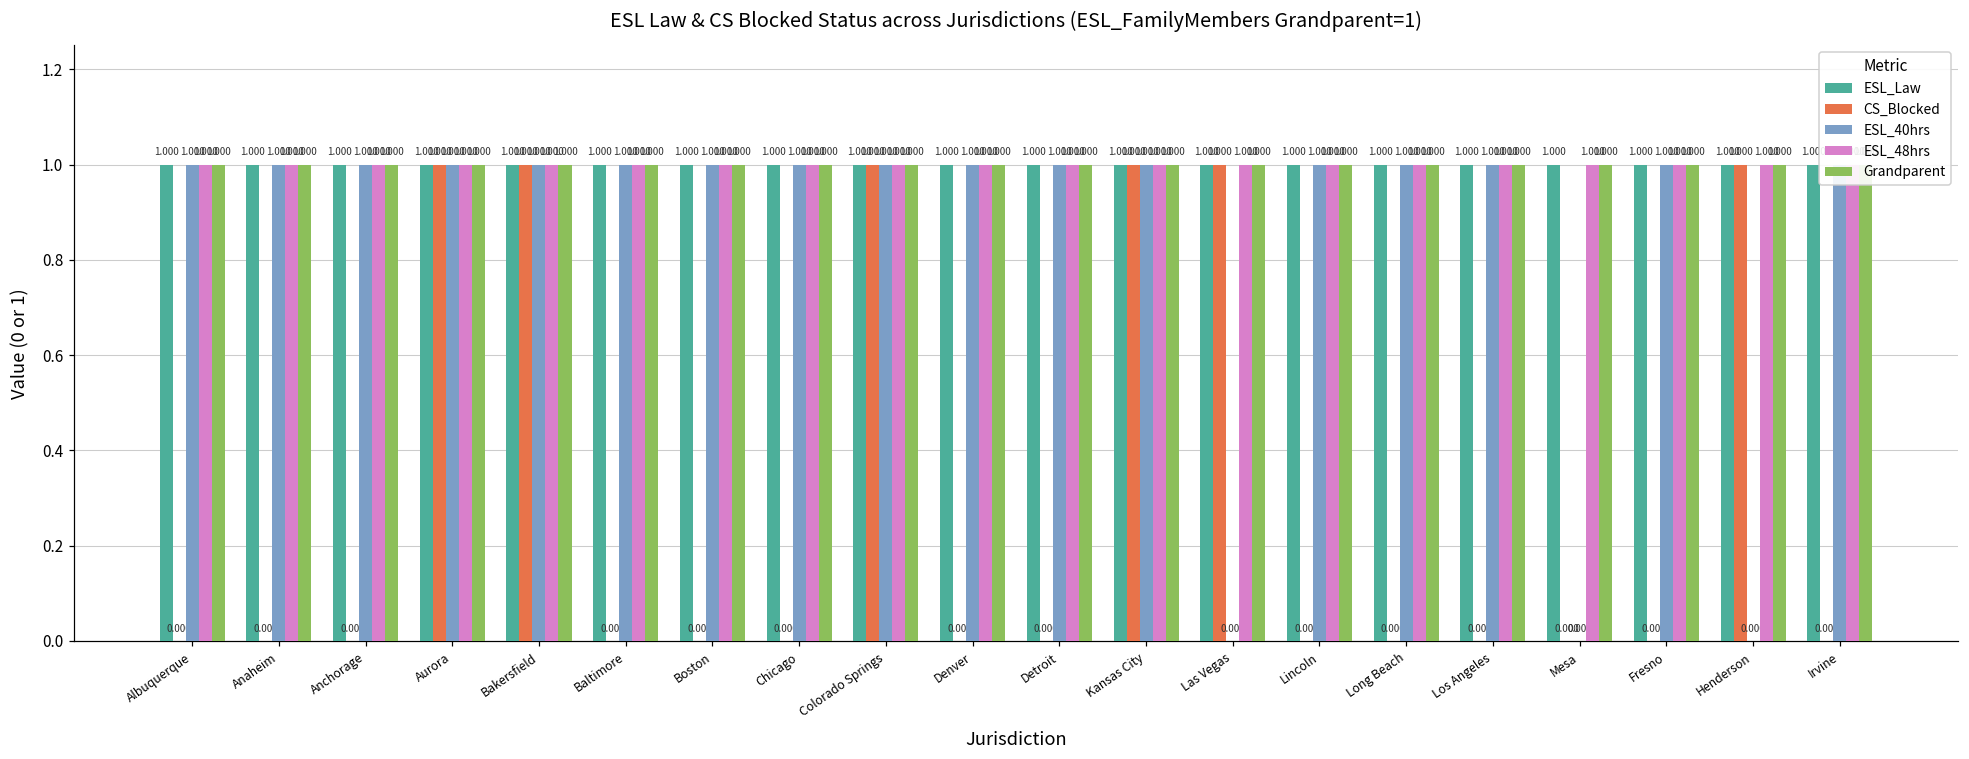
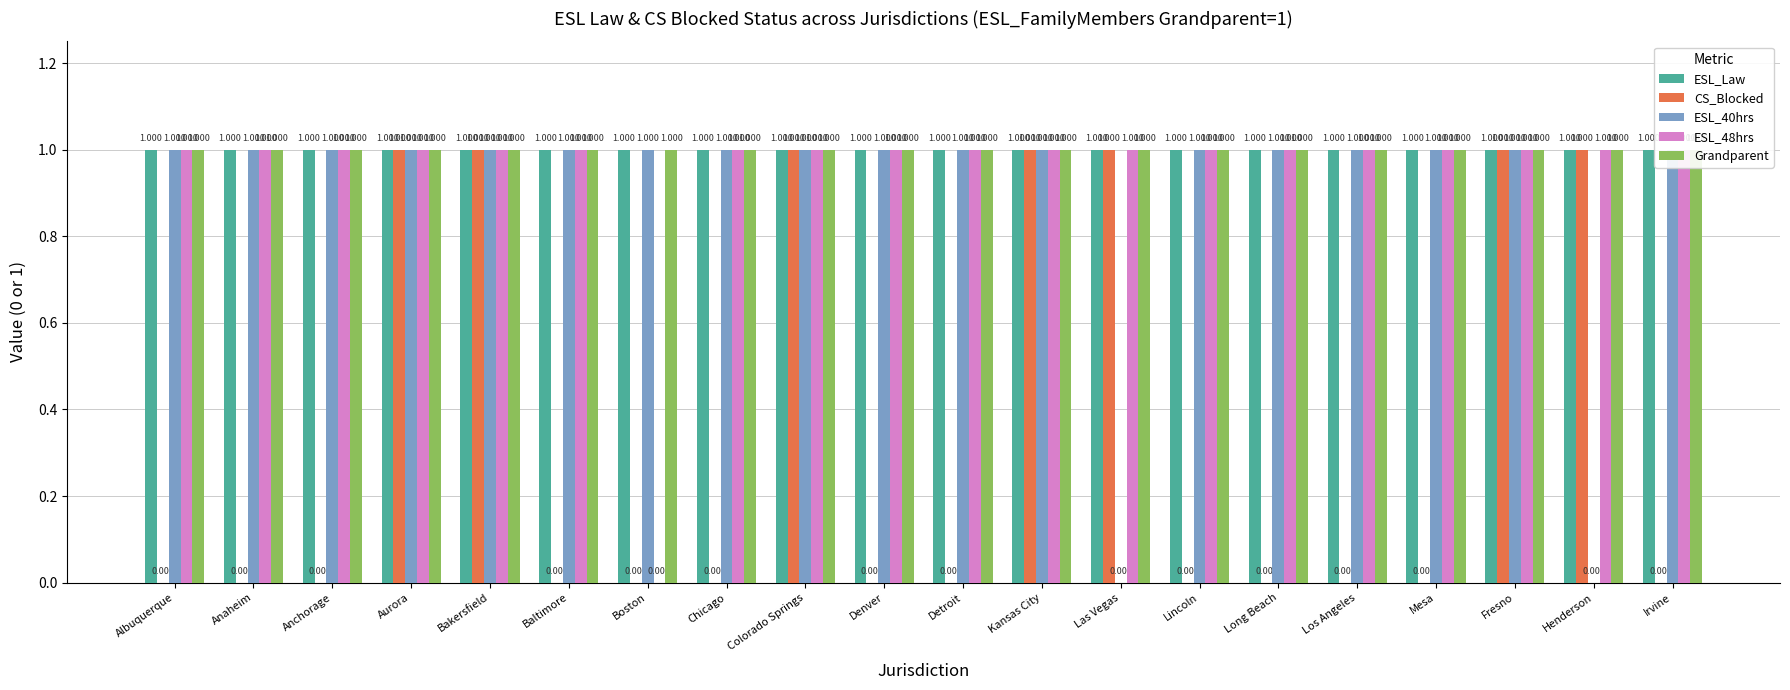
ESL_48hrs, Boston: 1.000 -> 0.000
ESL_40hrs, Mesa: 0.000 -> 1.000
CS_Blocked, Fresno: 0.000 -> 1.000
